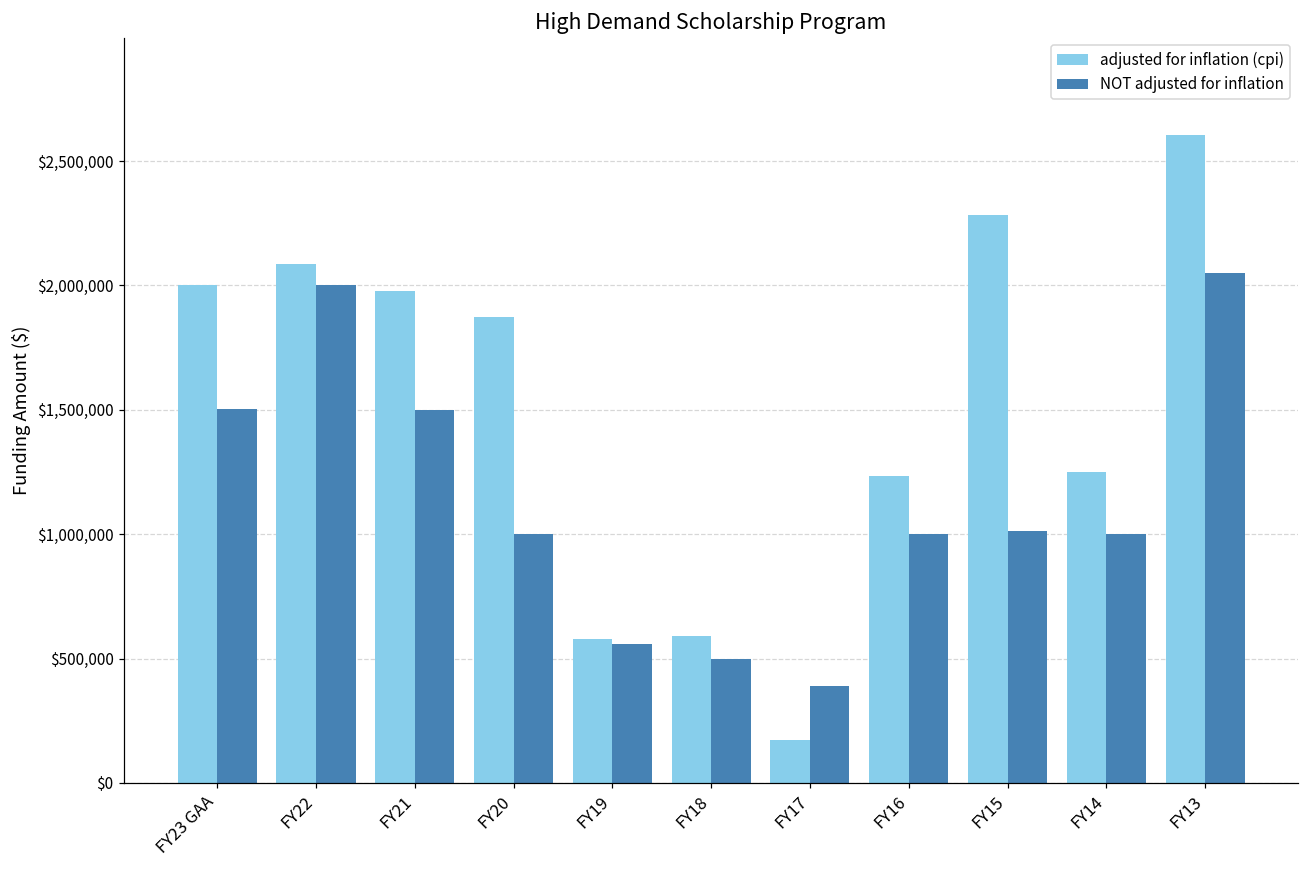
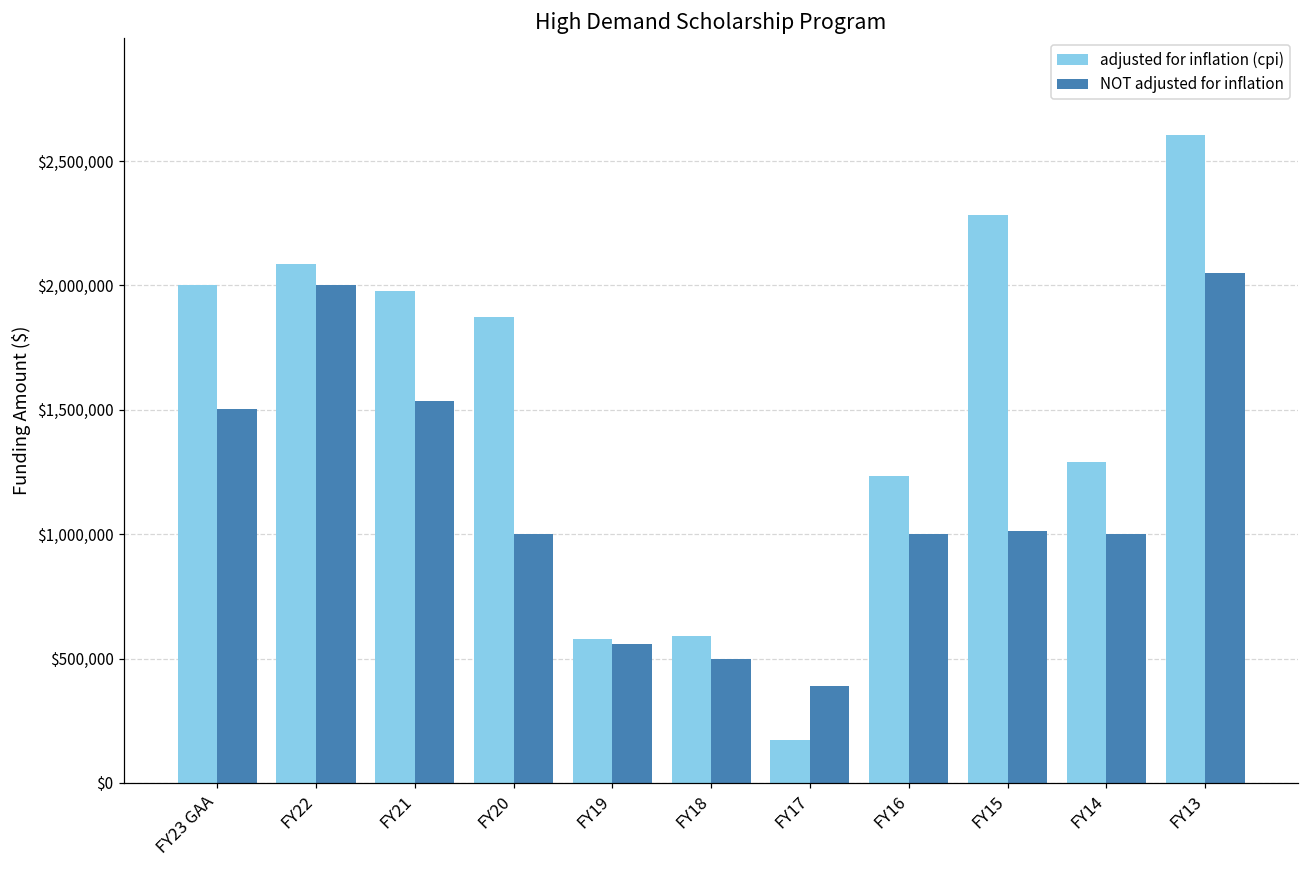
NOT adjusted for inflation, FY21: $1,500,000 -> $1,540,000
adjusted for inflation (cpi), FY14: $1,250,000 -> $1,290,000
